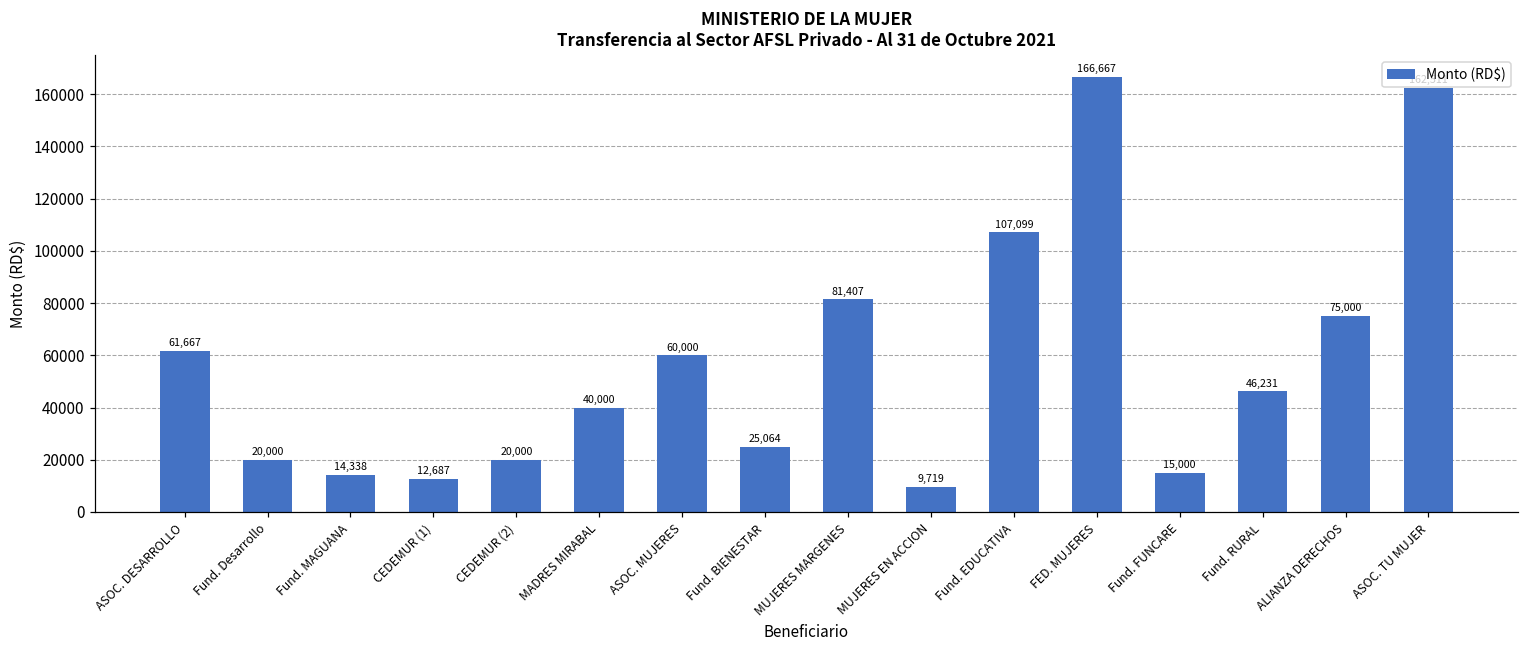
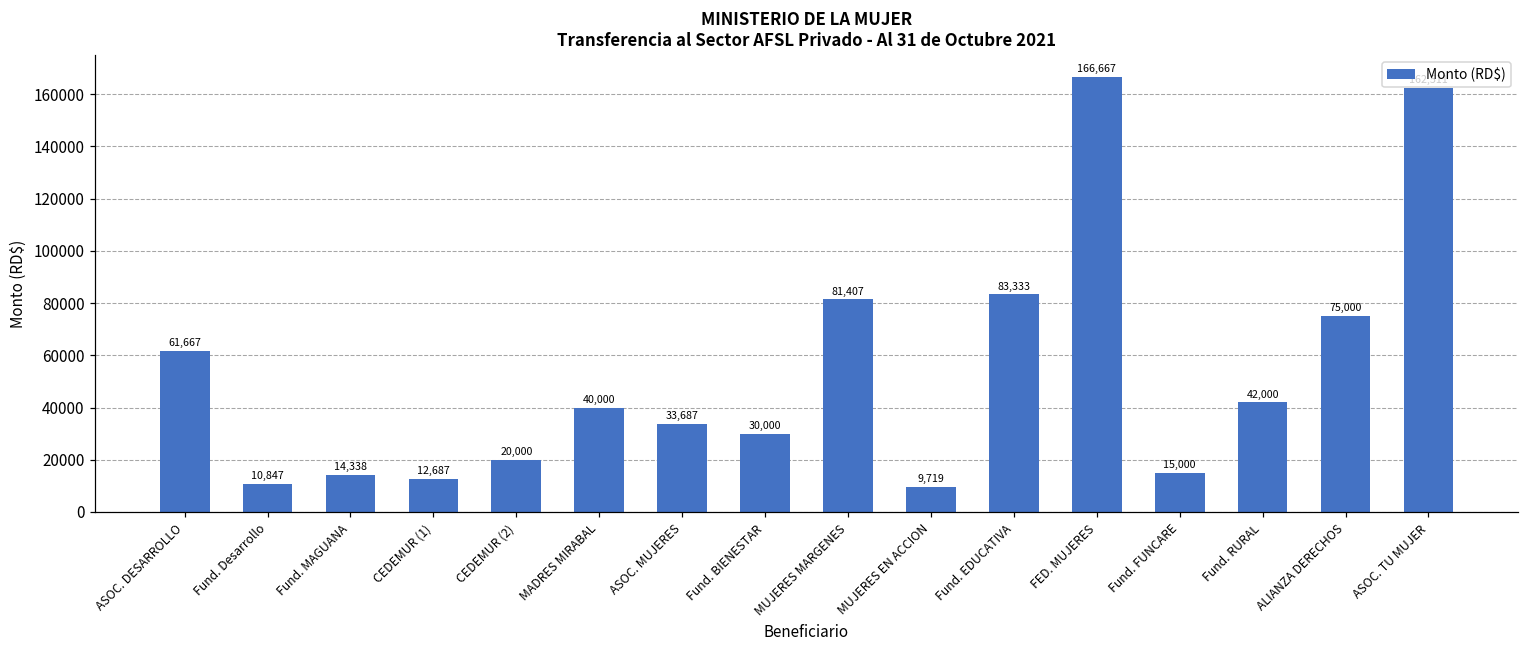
Fund. Desarrollo: 20,000 -> 10,847
ASOC. MUJERES: 60,000 -> 33,687
Fund. BIENESTAR: 25,064 -> 30,000
Fund. EDUCATIVA: 107,099 -> 83,333
Fund. RURAL: 46,231 -> 42,000
